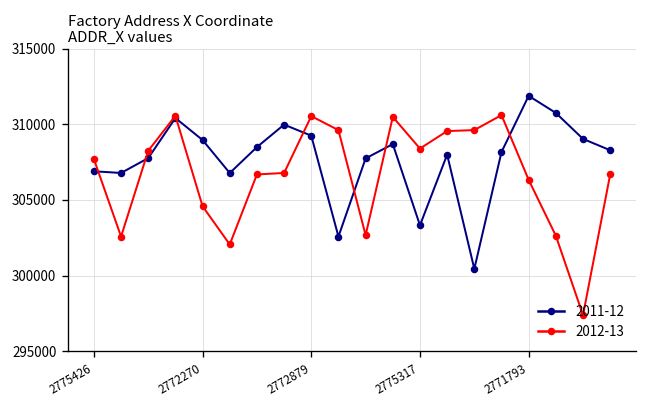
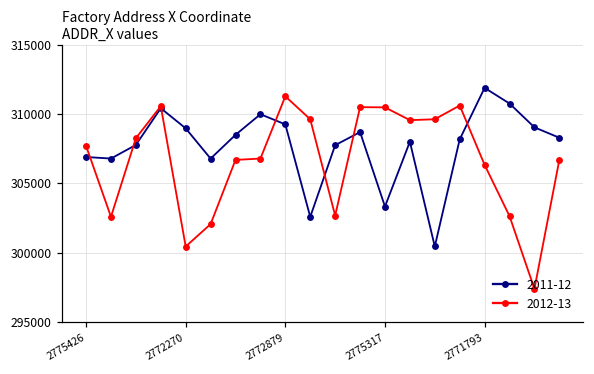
2012-13, 2772270: 304600 -> 300400
2012-13, 2772879: 310500 -> 311300
2012-13, 2775317: 308400 -> 310500
